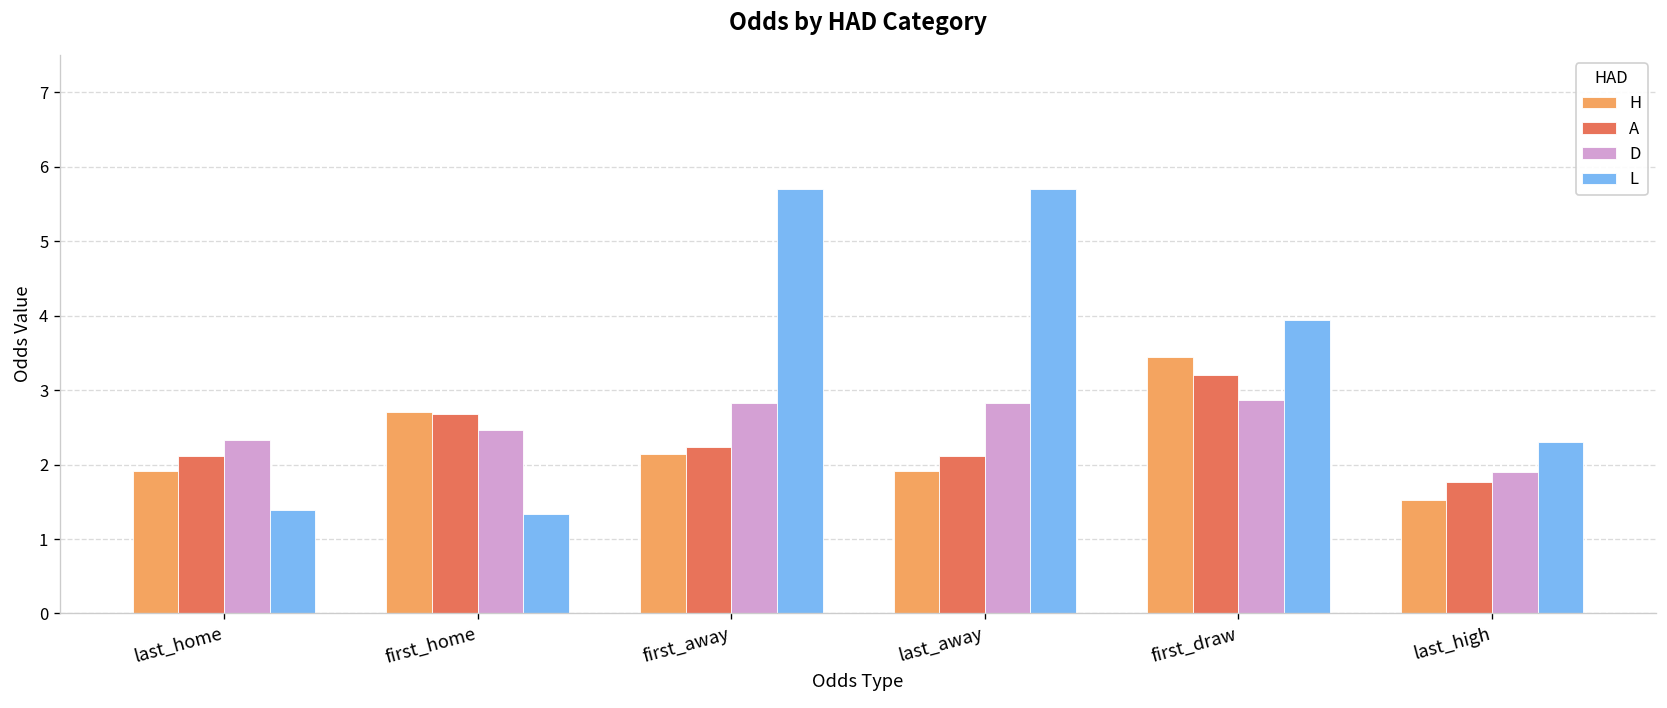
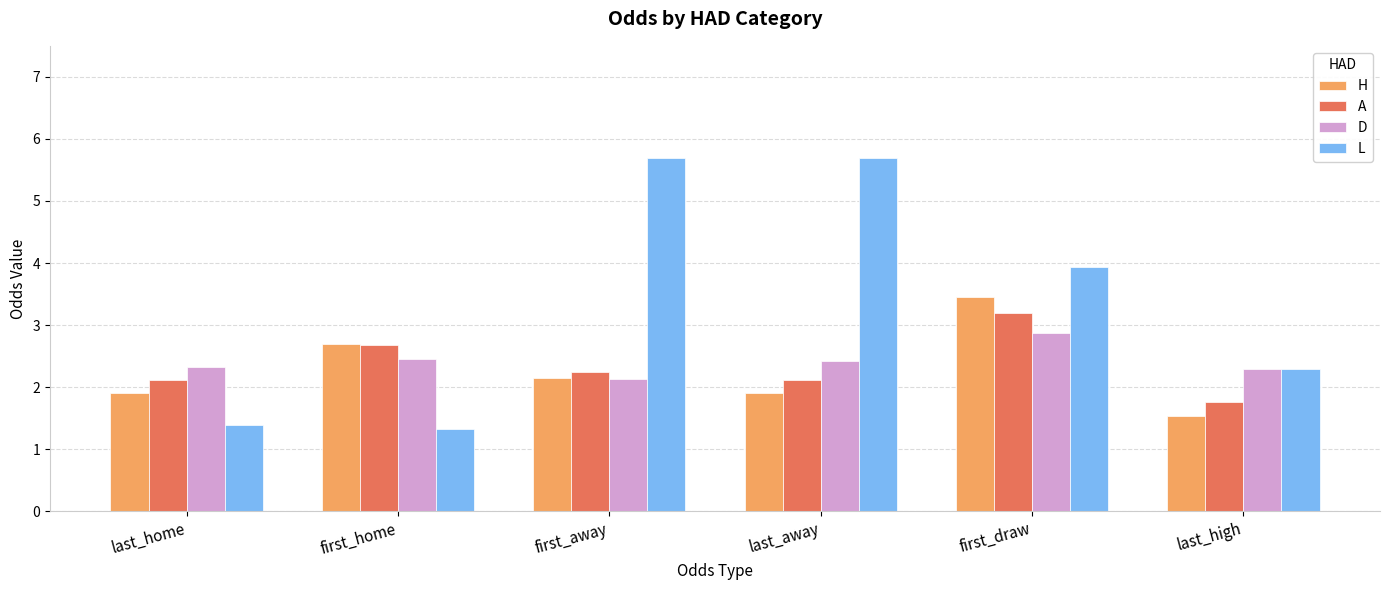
D, first_away: 2.8 -> 2.1
D, last_away: 2.8 -> 2.4
D, last_high: 1.9 -> 2.3
